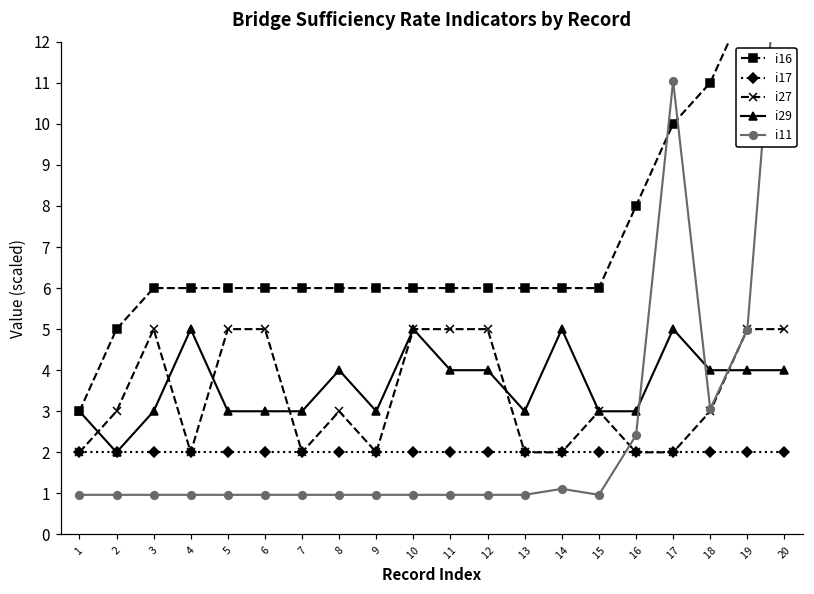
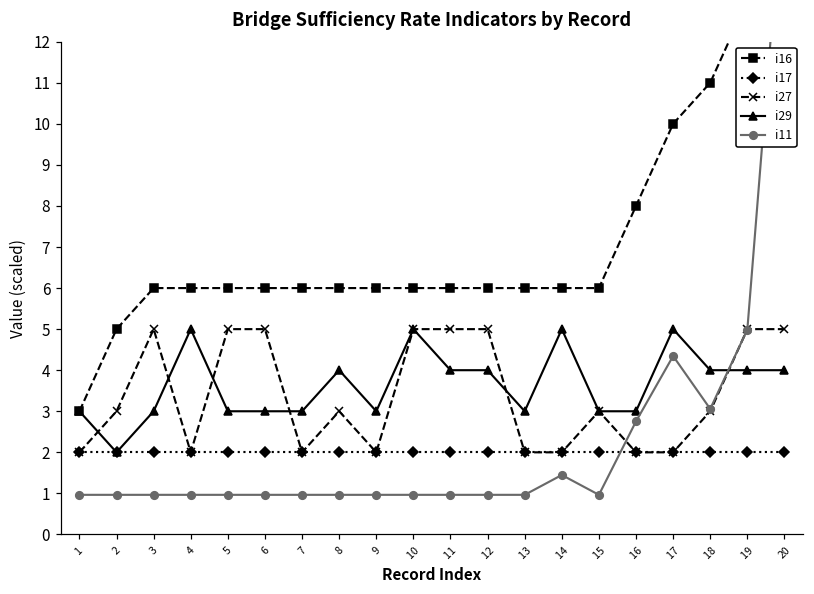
i11, 14: 1.1 -> 1.4
i11, 16: 2.4 -> 2.8
i11, 17: 11.0 -> 4.3
